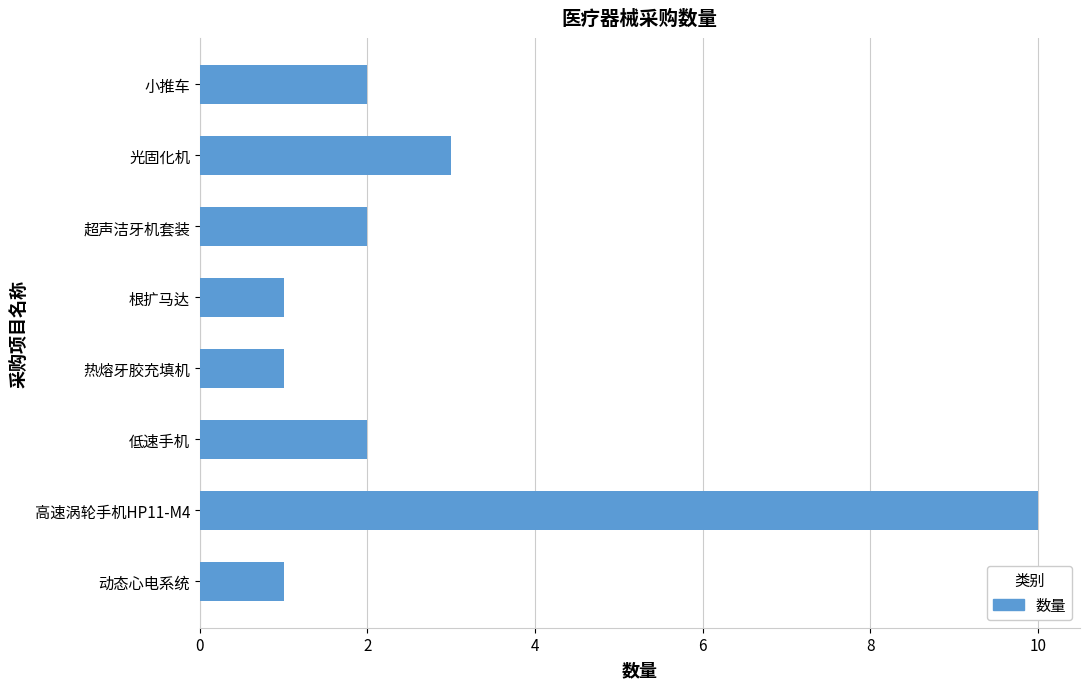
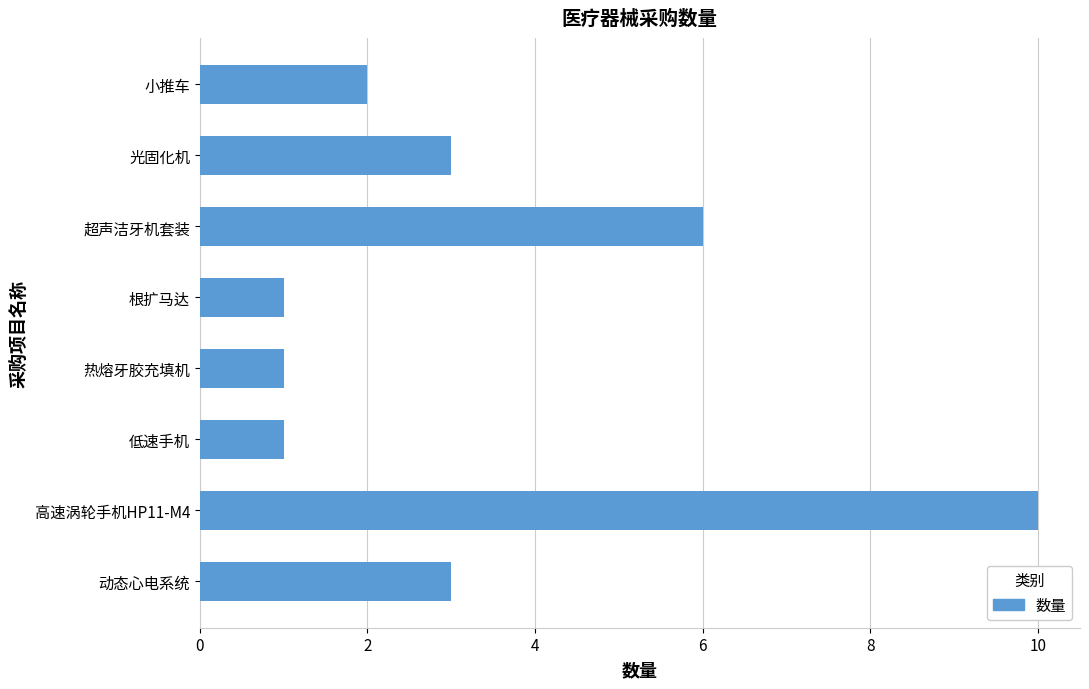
超声洁牙机套装: 2 -> 6
低速手机: 2 -> 1
动态心电系统: 1 -> 3
